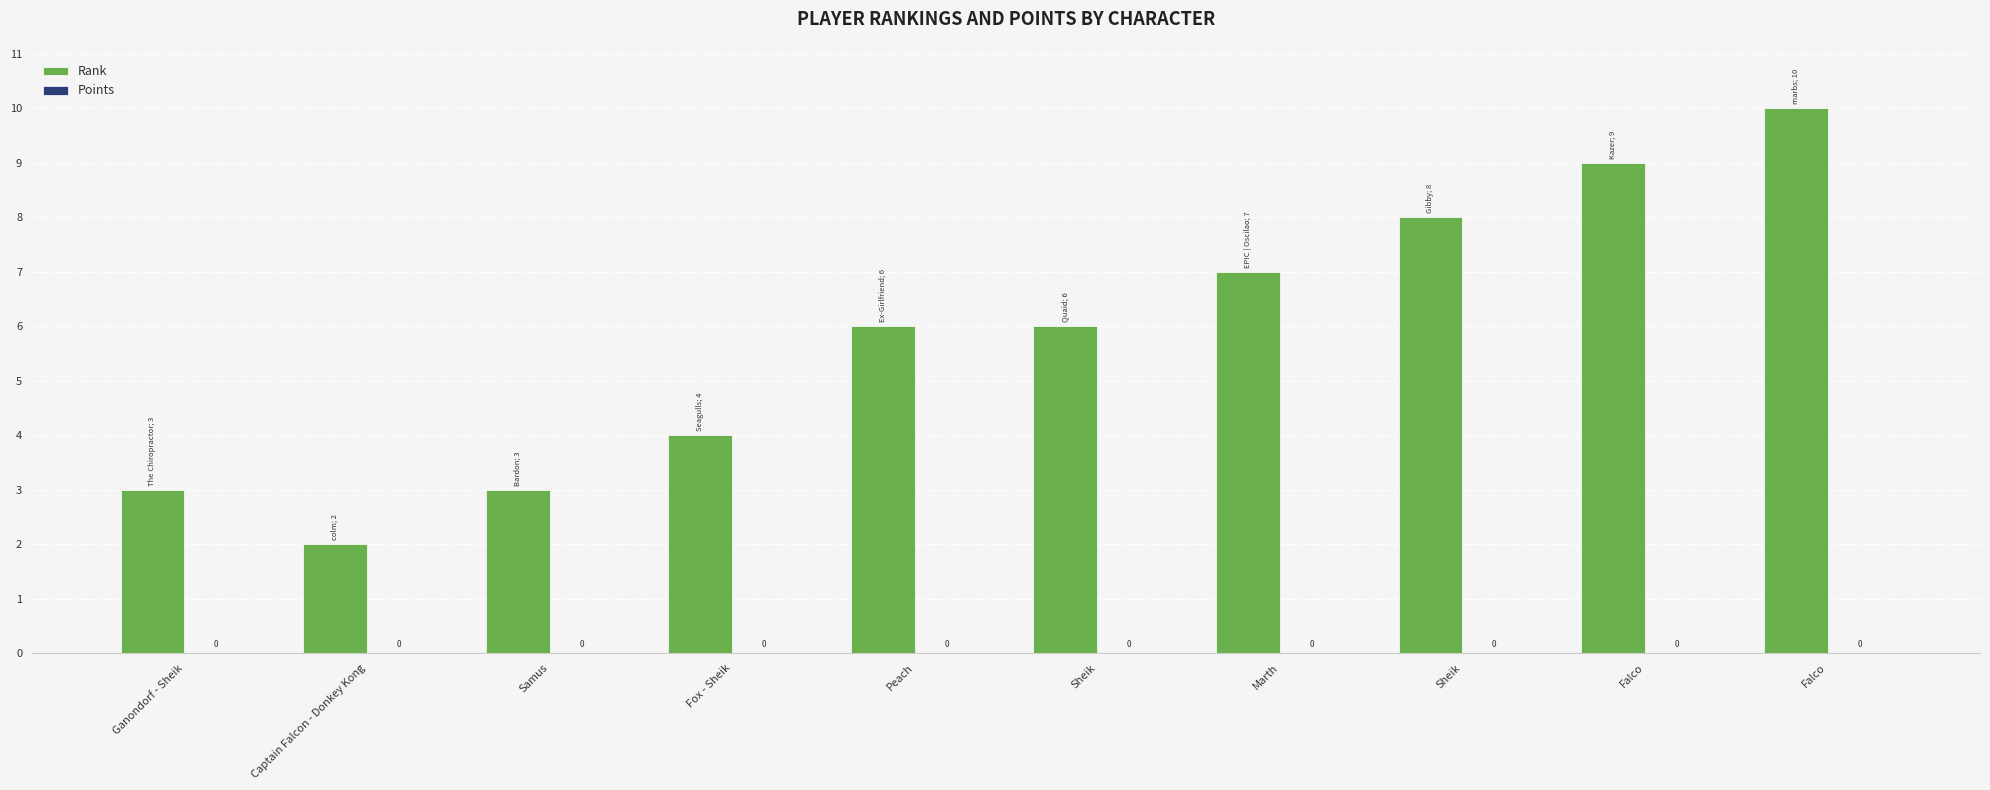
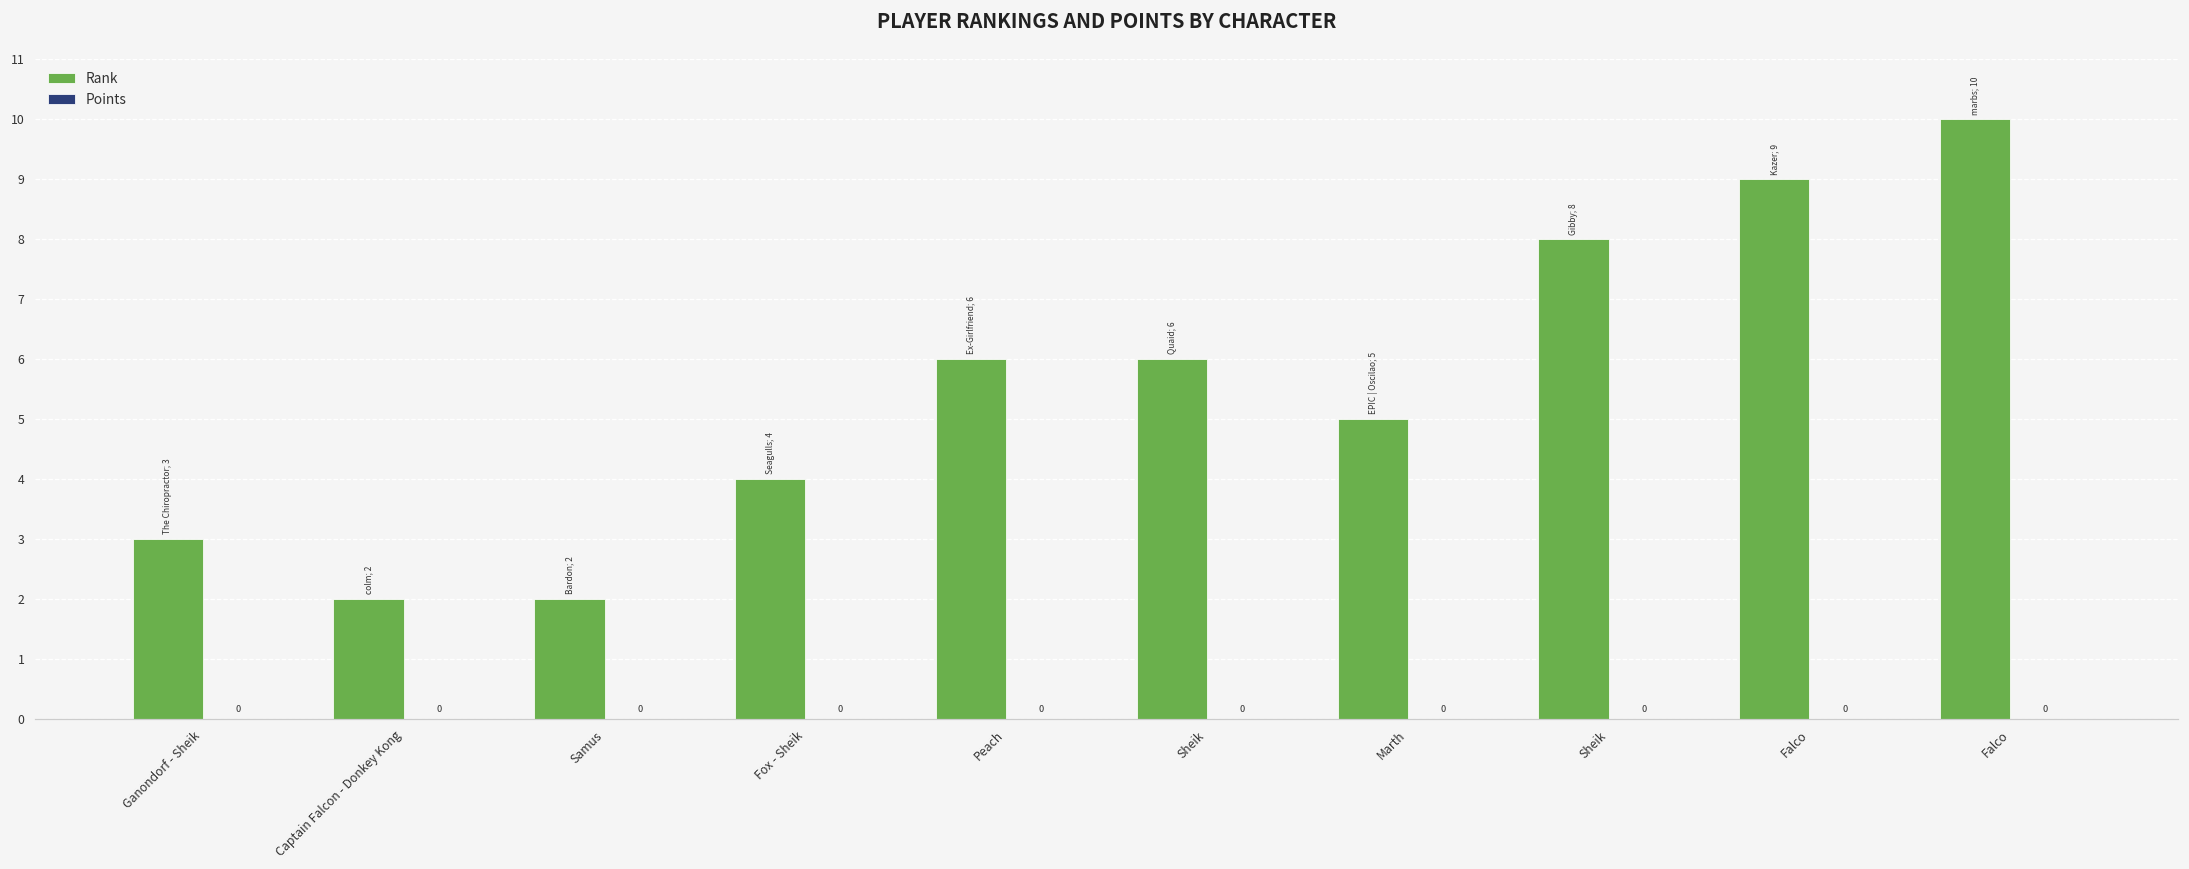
Rank, Samus: 3 -> 2
Rank, Marth: 7 -> 5
